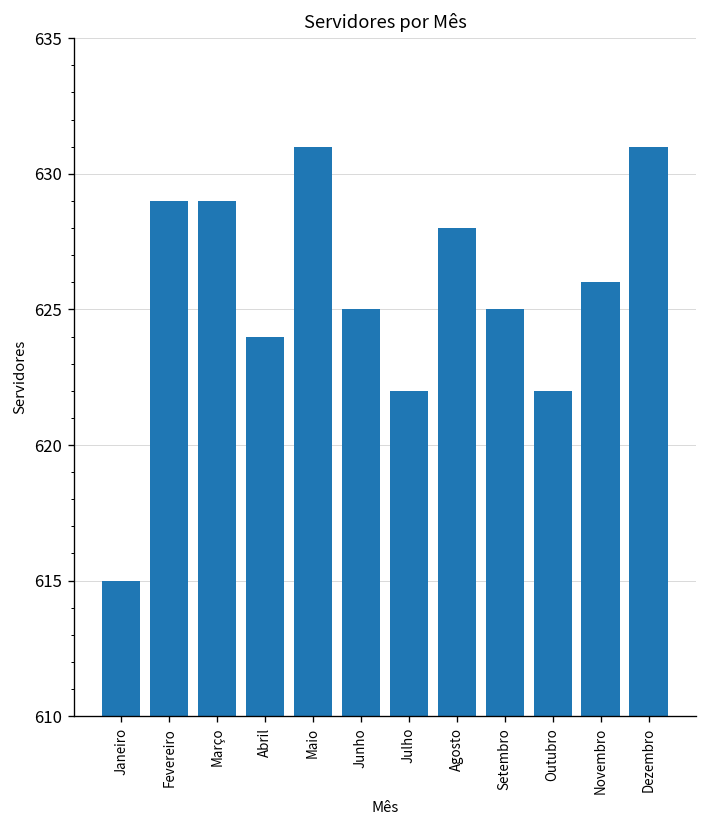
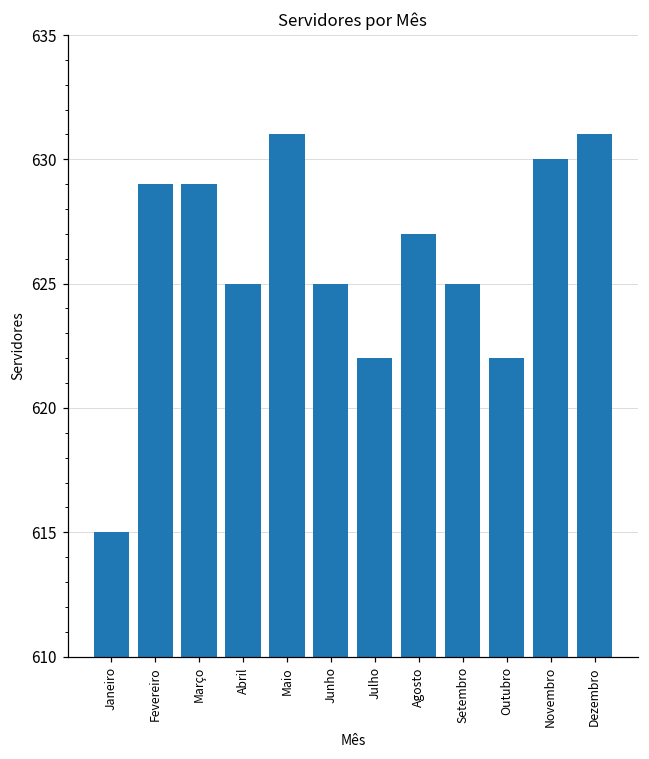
Abril: 624 -> 625
Agosto: 628 -> 627
Novembro: 626 -> 630
